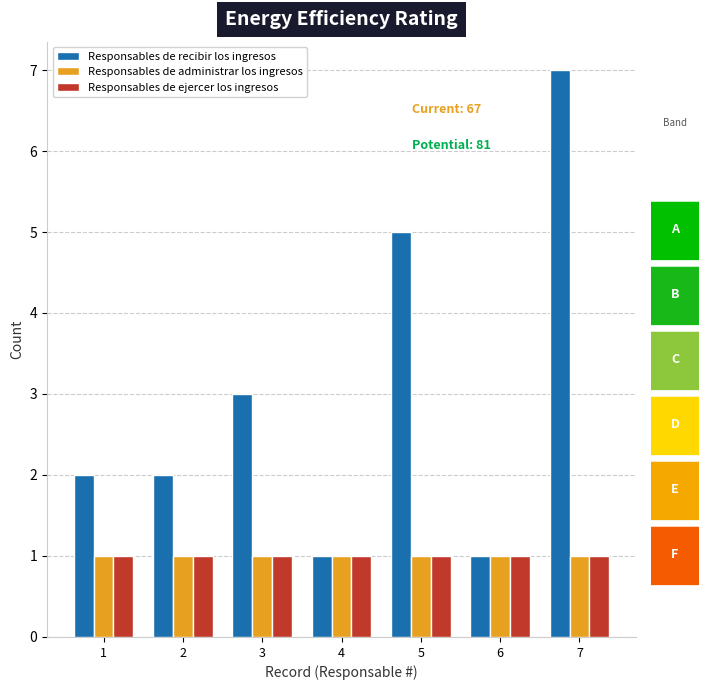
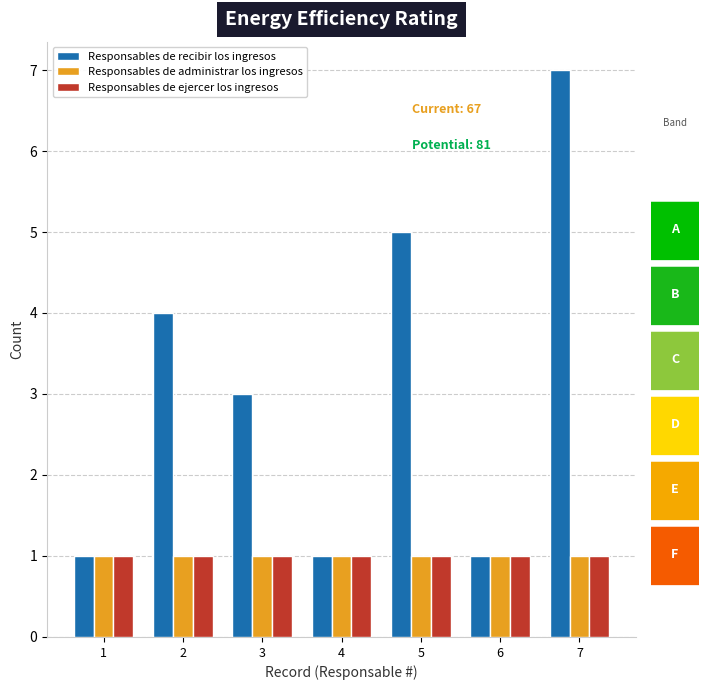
Responsables de recibir los ingresos, 1: 2 -> 1
Responsables de recibir los ingresos, 2: 2 -> 4
